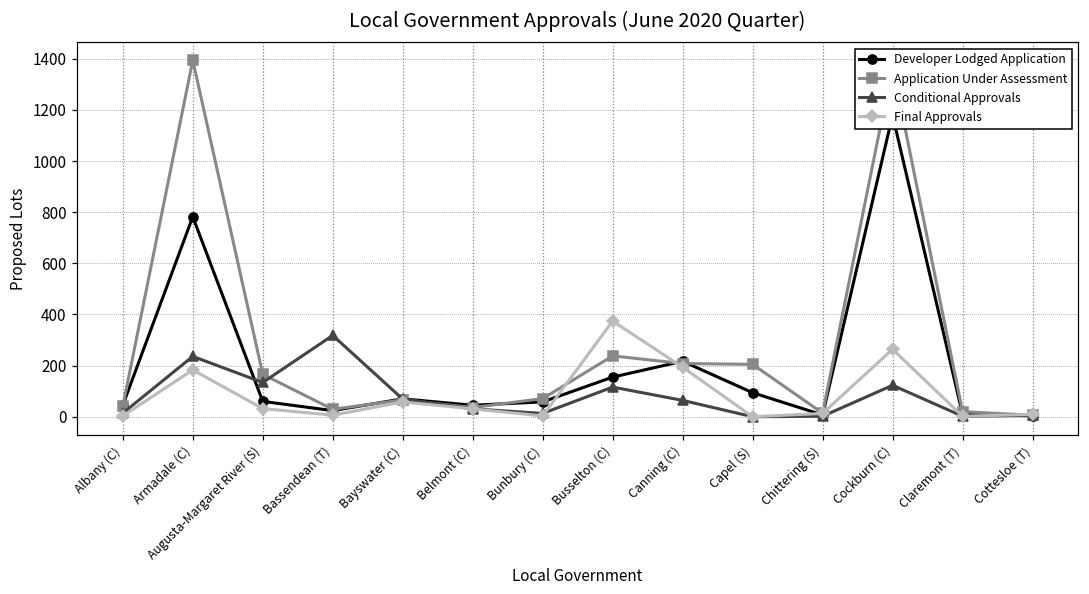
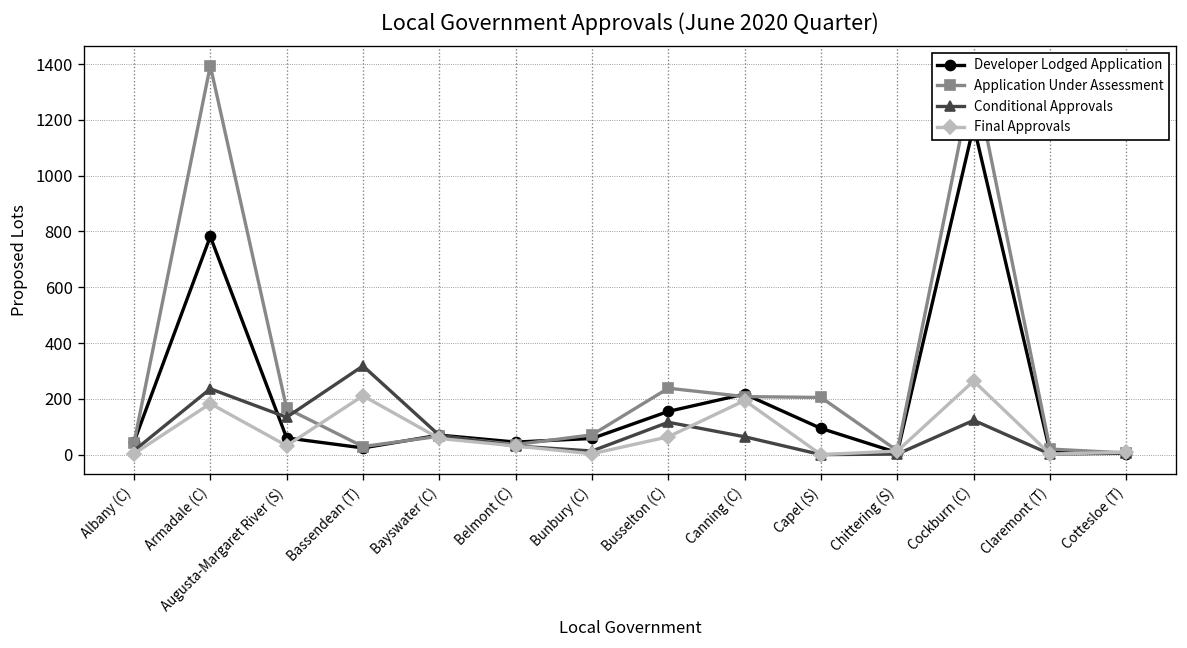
Final Approvals, Bassendean (T): 10 -> 210
Final Approvals, Busselton (C): 370 -> 60
